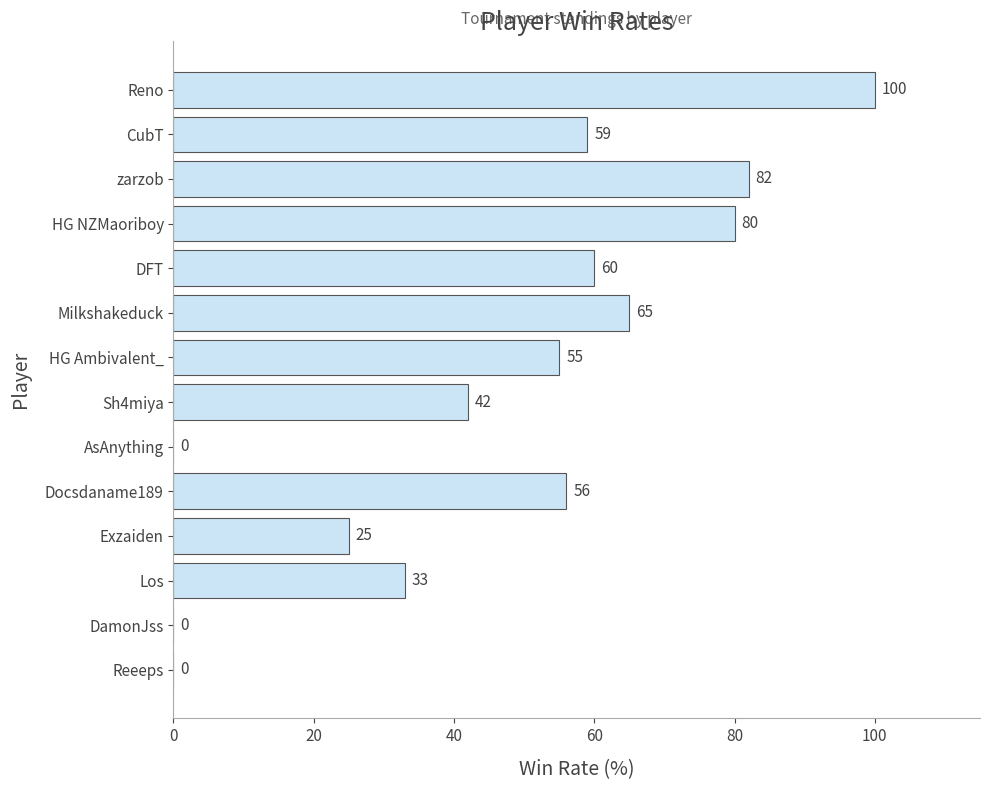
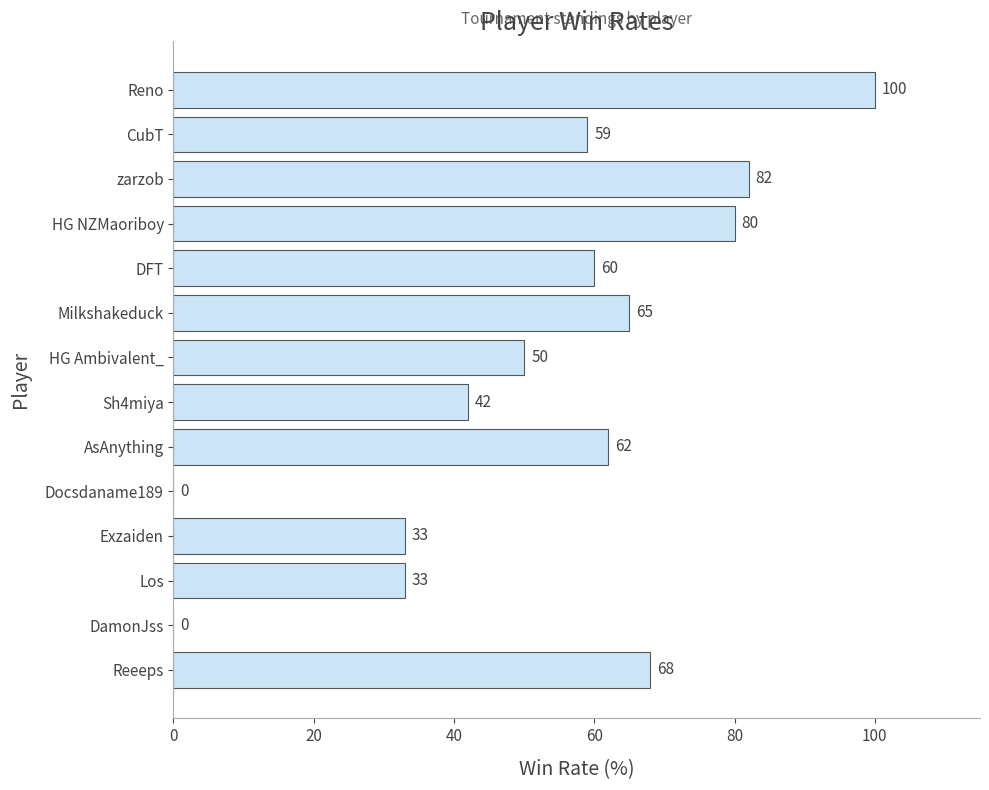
HG Ambivalent_: 55 -> 50
AsAnything: 0 -> 62
Docsdaname189: 56 -> 0
Exzaiden: 25 -> 33
Reeeps: 0 -> 68
